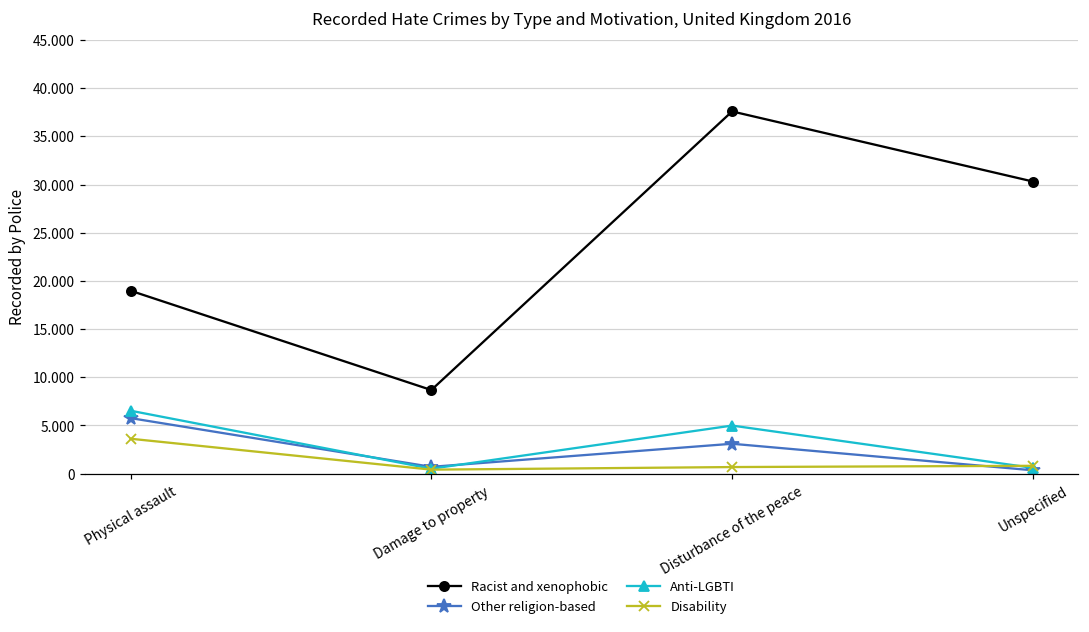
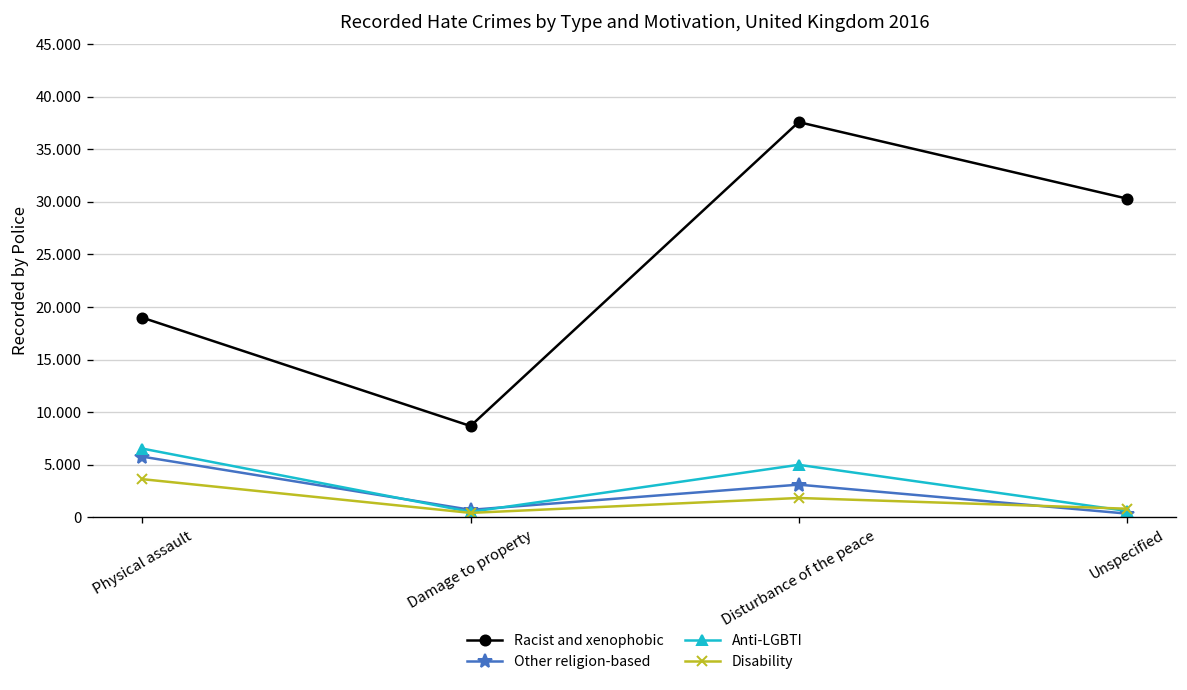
Disability, Disturbance of the peace: 1 -> 2
